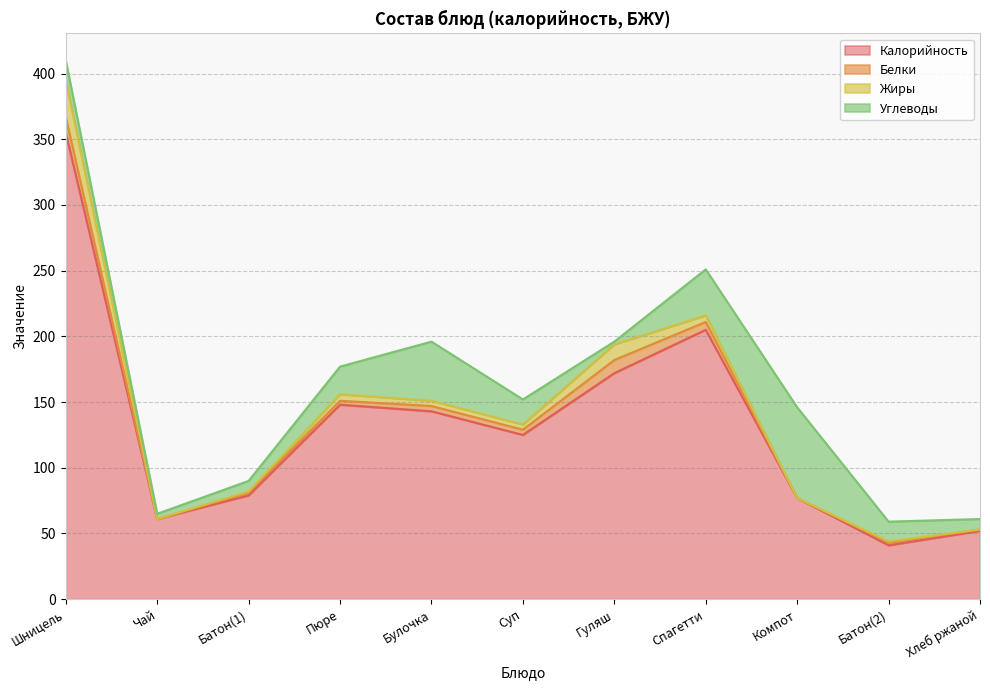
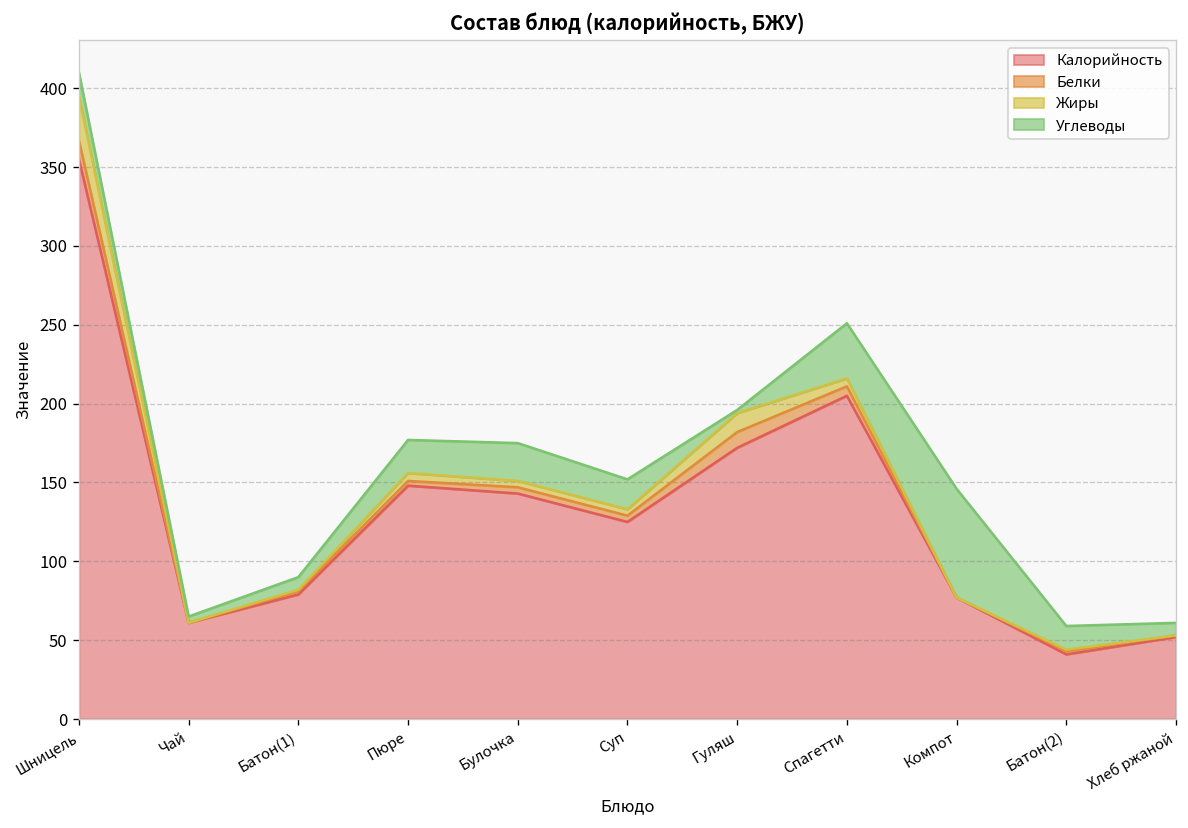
Углеводы, Булочка: 45 -> 24
